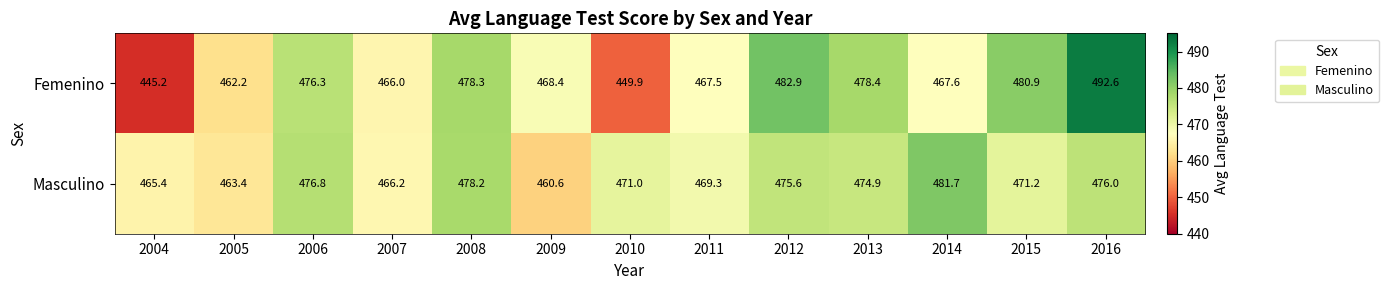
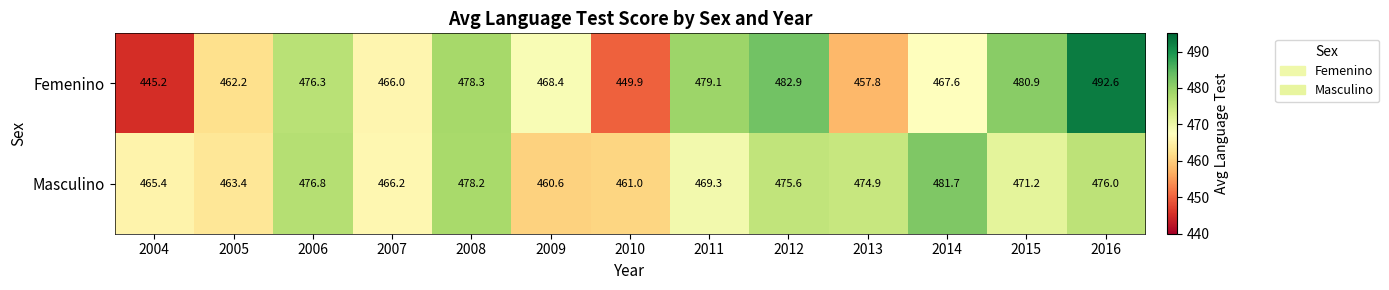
Femenino, 2011: 467.5 -> 479.1
Femenino, 2013: 478.4 -> 457.8
Masculino, 2010: 471.0 -> 461.0
